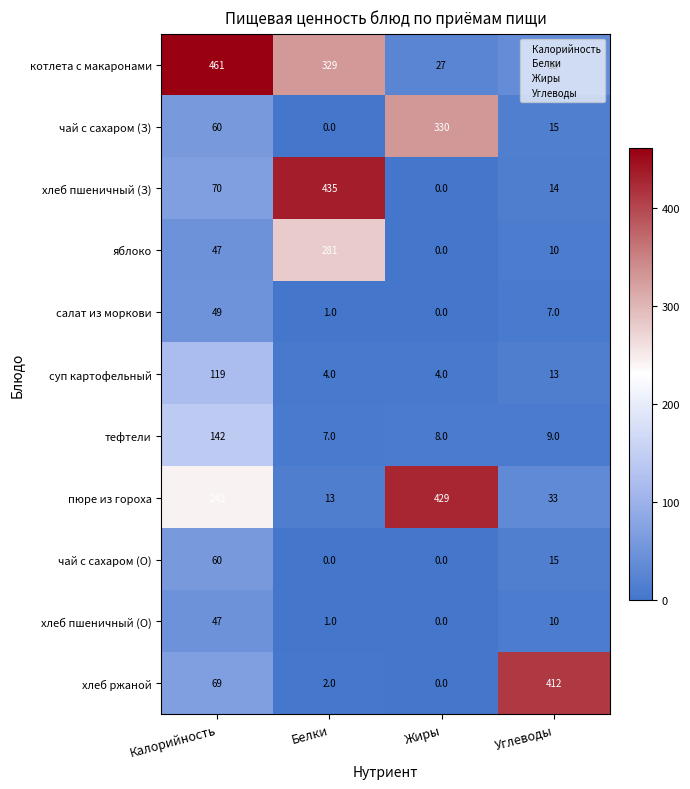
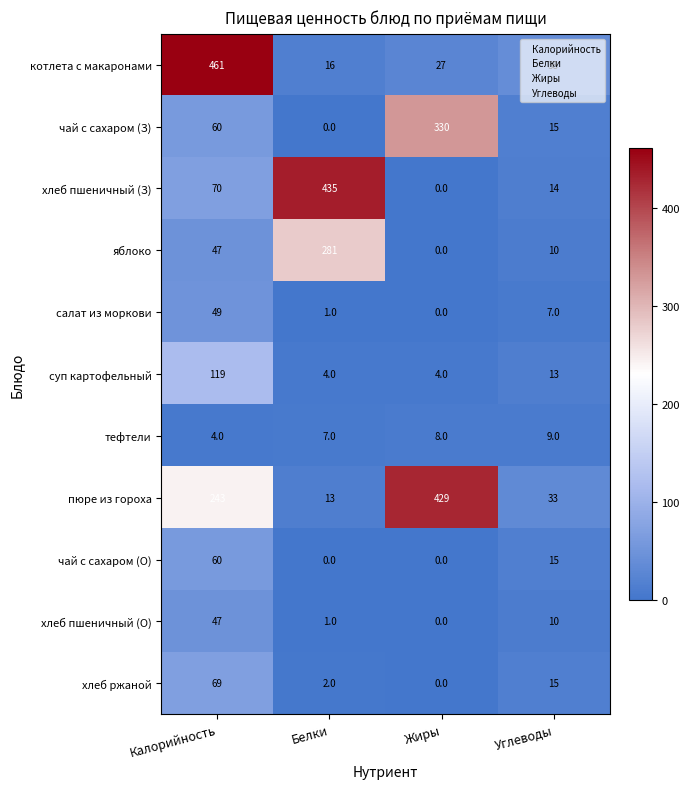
котлета с макаронами, Белки: 329 -> 16
тефтели, Калорийность: 142 -> 4.0
хлеб ржаной, Углеводы: 412 -> 15
